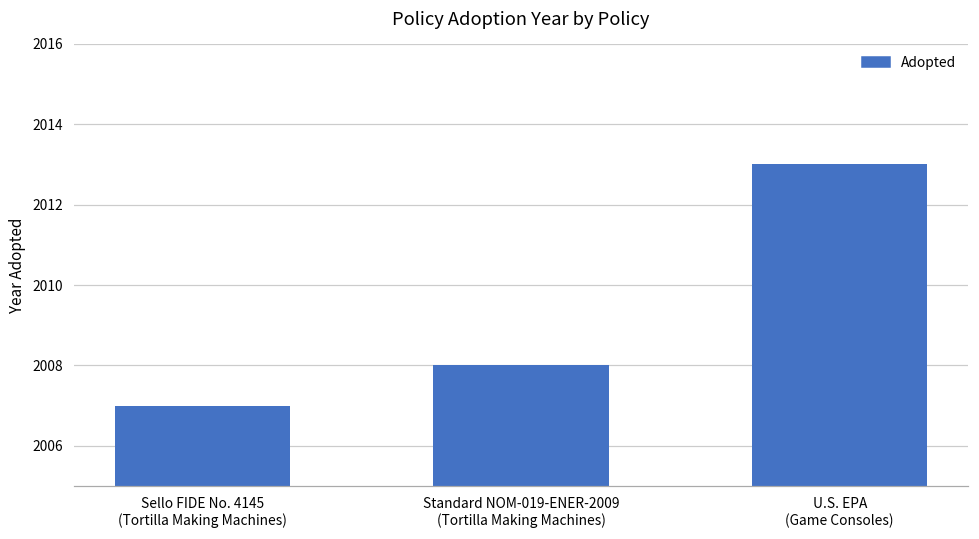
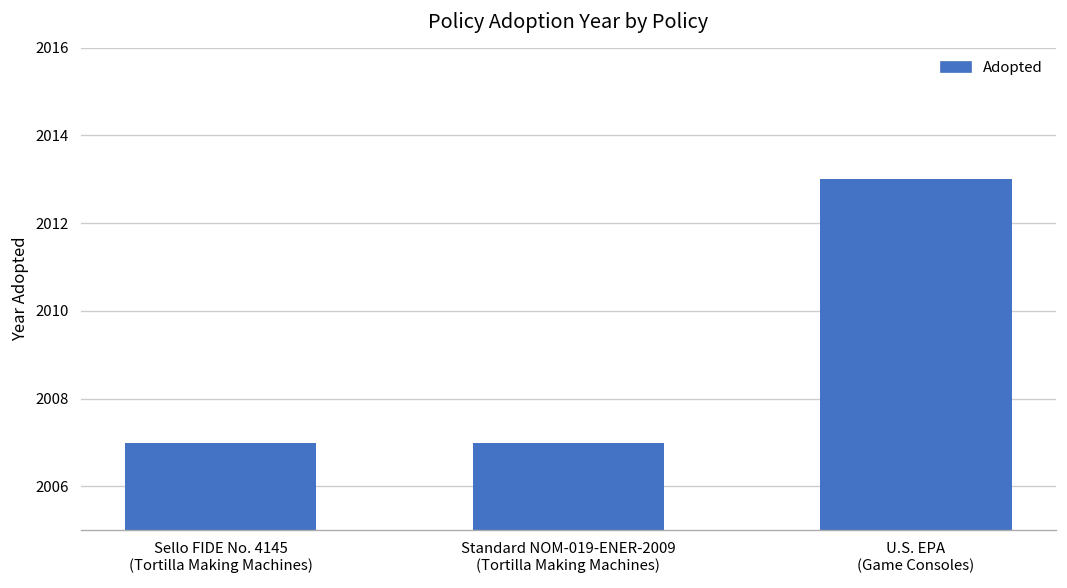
Standard NOM-019-ENER-2009 (Tortilla Making Machines): 2008 -> 2007
